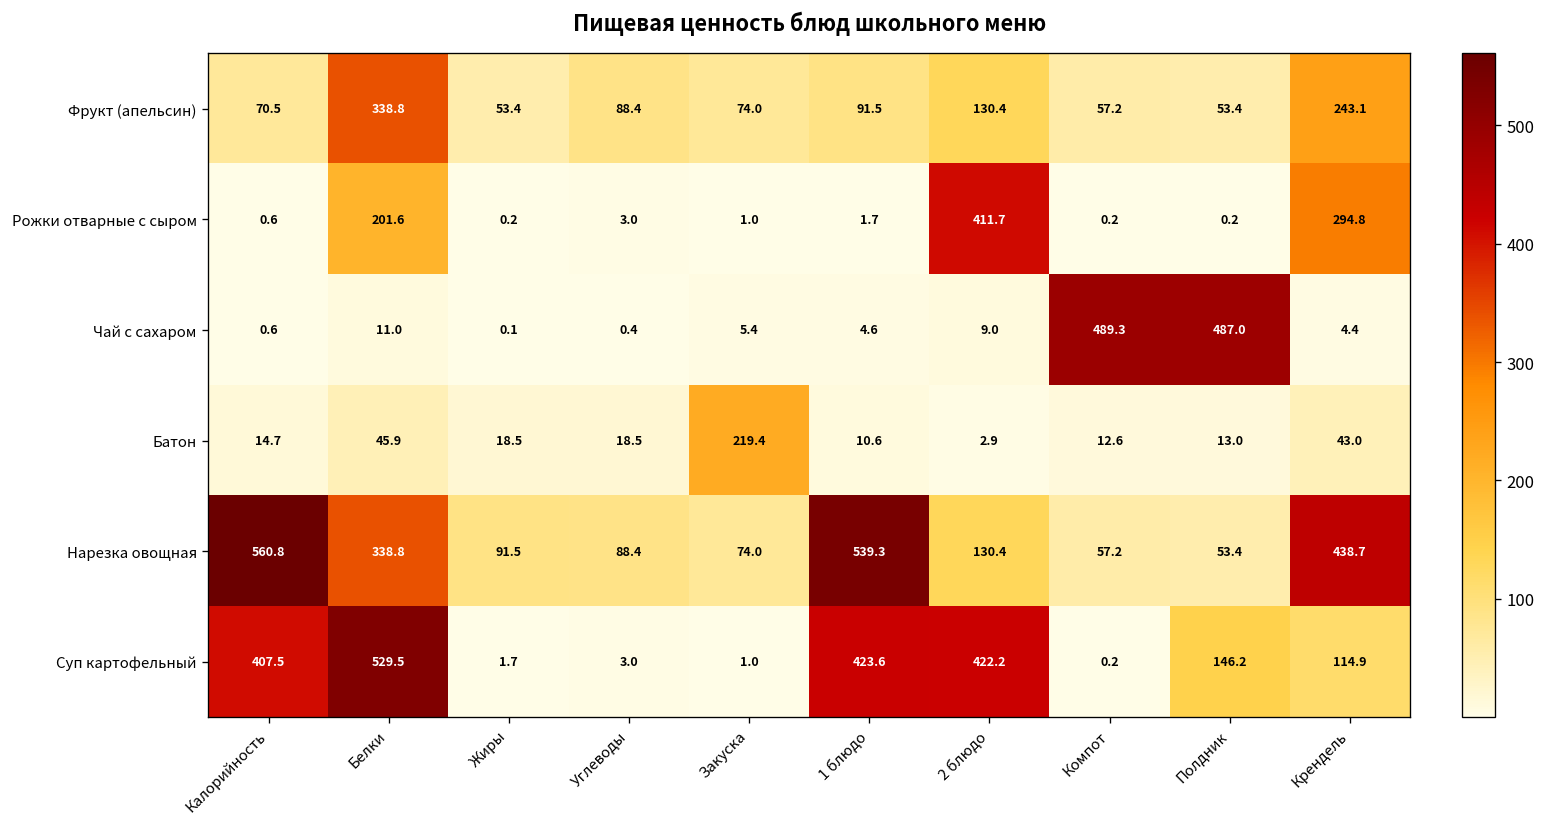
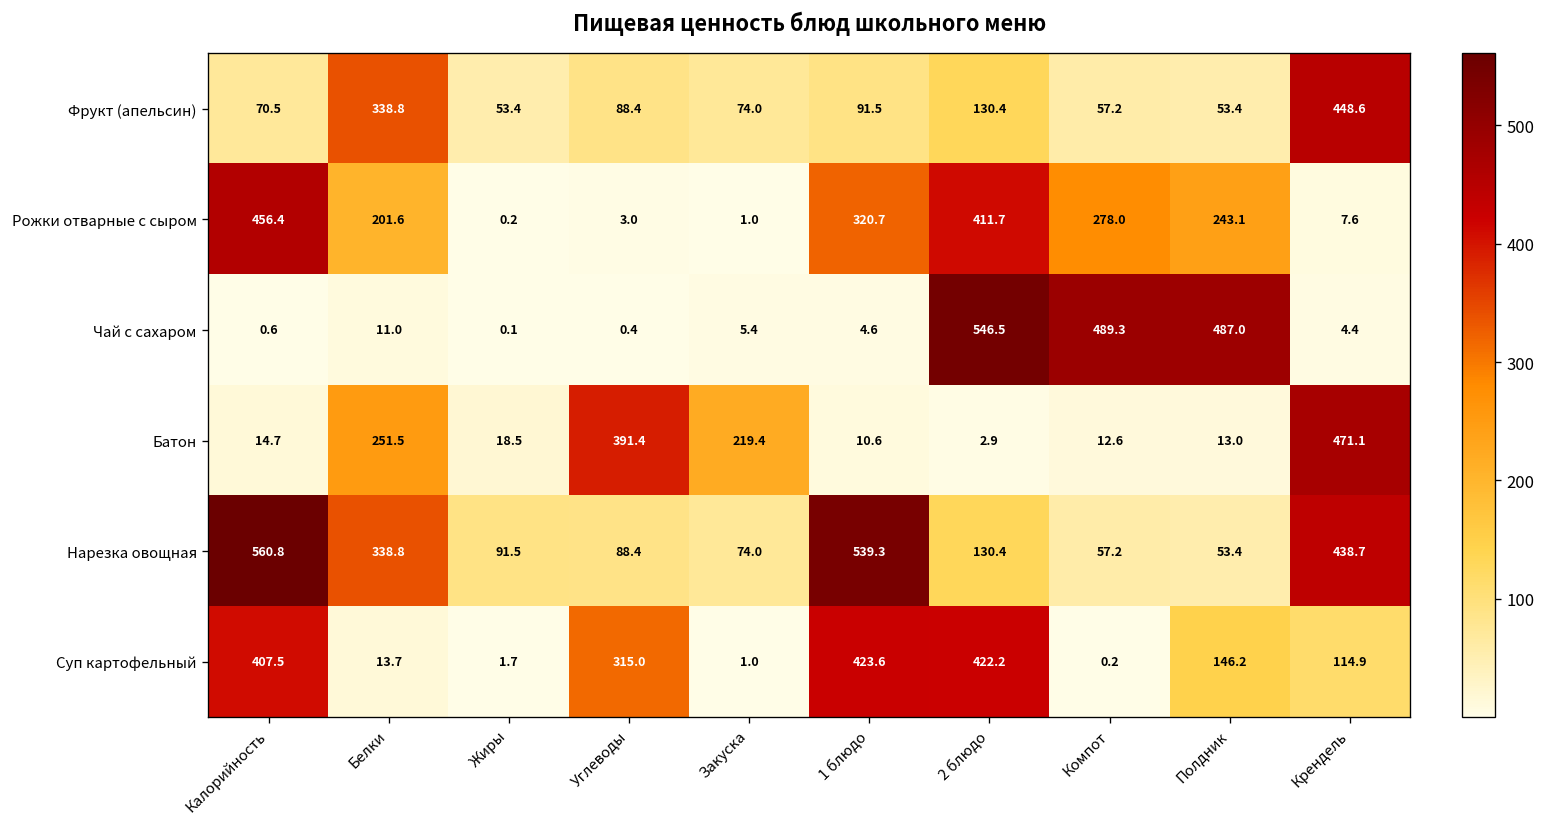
Фрукт (апельсин), Крендель: 243.1 -> 448.6
Рожки отварные с сыром, Калорийность: 0.6 -> 456.4
Рожки отварные с сыром, 1 блюдо: 1.7 -> 320.7
Рожки отварные с сыром, Компот: 0.2 -> 278.0
Рожки отварные с сыром, Полдник: 0.2 -> 243.1
Рожки отварные с сыром, Крендель: 294.8 -> 7.6
Чай с сахаром, 2 блюдо: 9.0 -> 546.5
Батон, Белки: 45.9 -> 251.5
Батон, Углеводы: 18.5 -> 391.4
Батон, Крендель: 43.0 -> 471.1
Суп картофельный, Белки: 529.5 -> 13.7
Суп картофельный, Углеводы: 3.0 -> 315.0
